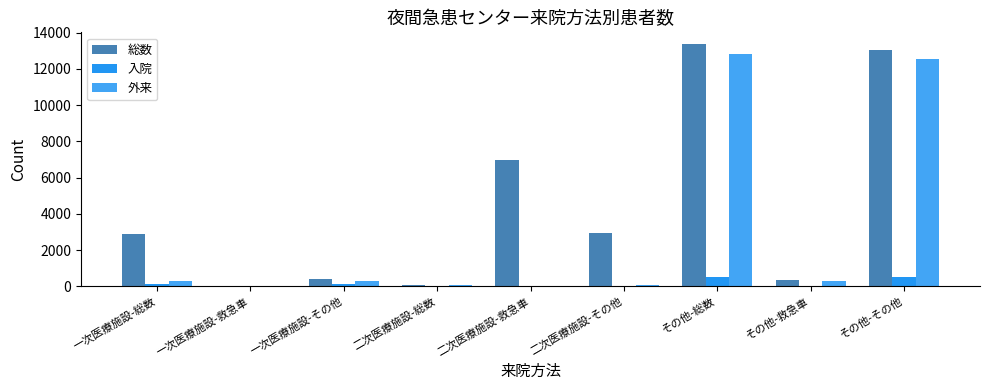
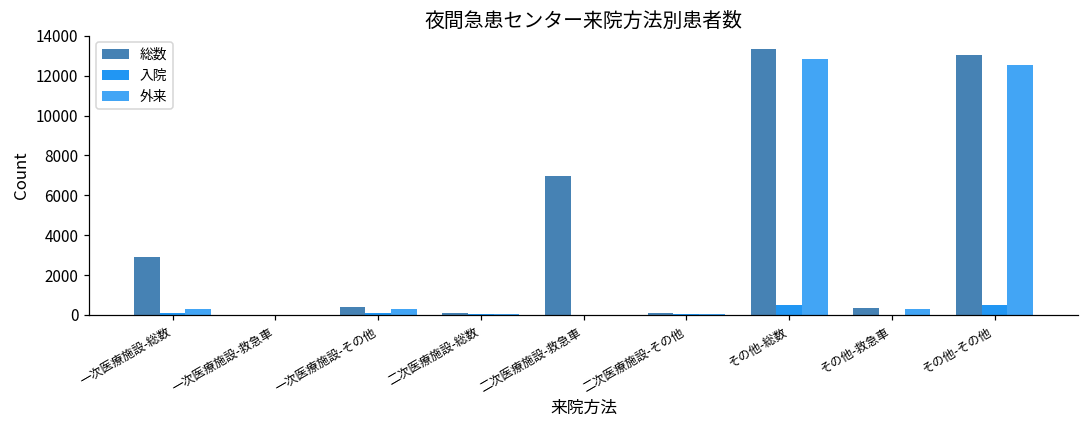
総数, 二次医療施設-その他: 3000 -> 100
